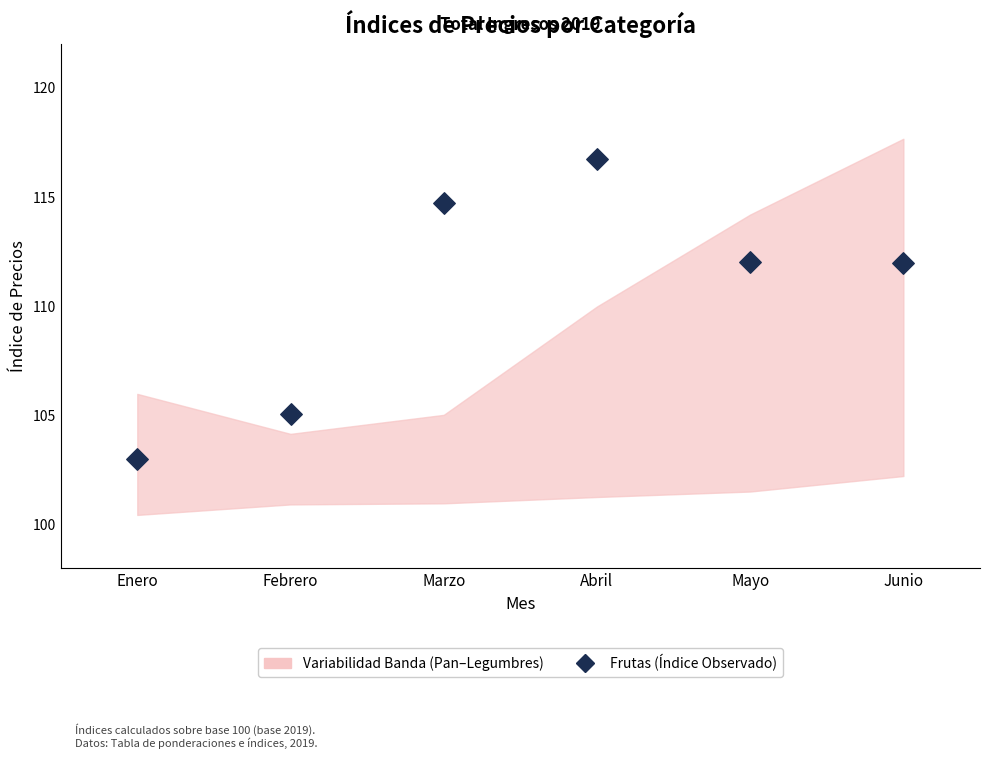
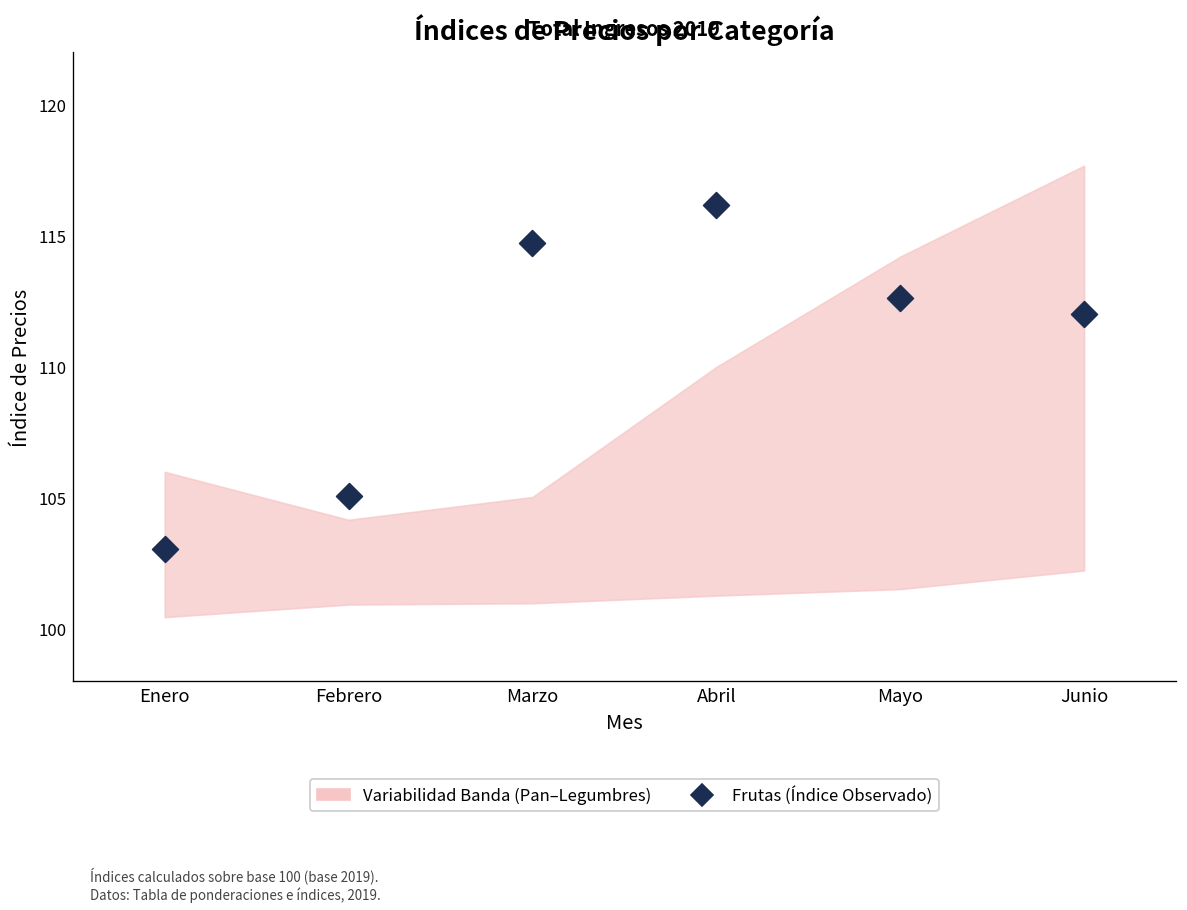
Frutas (Índice Observado), Abril: 116.8 -> 116.2
Frutas (Índice Observado), Mayo: 112.0 -> 112.6
